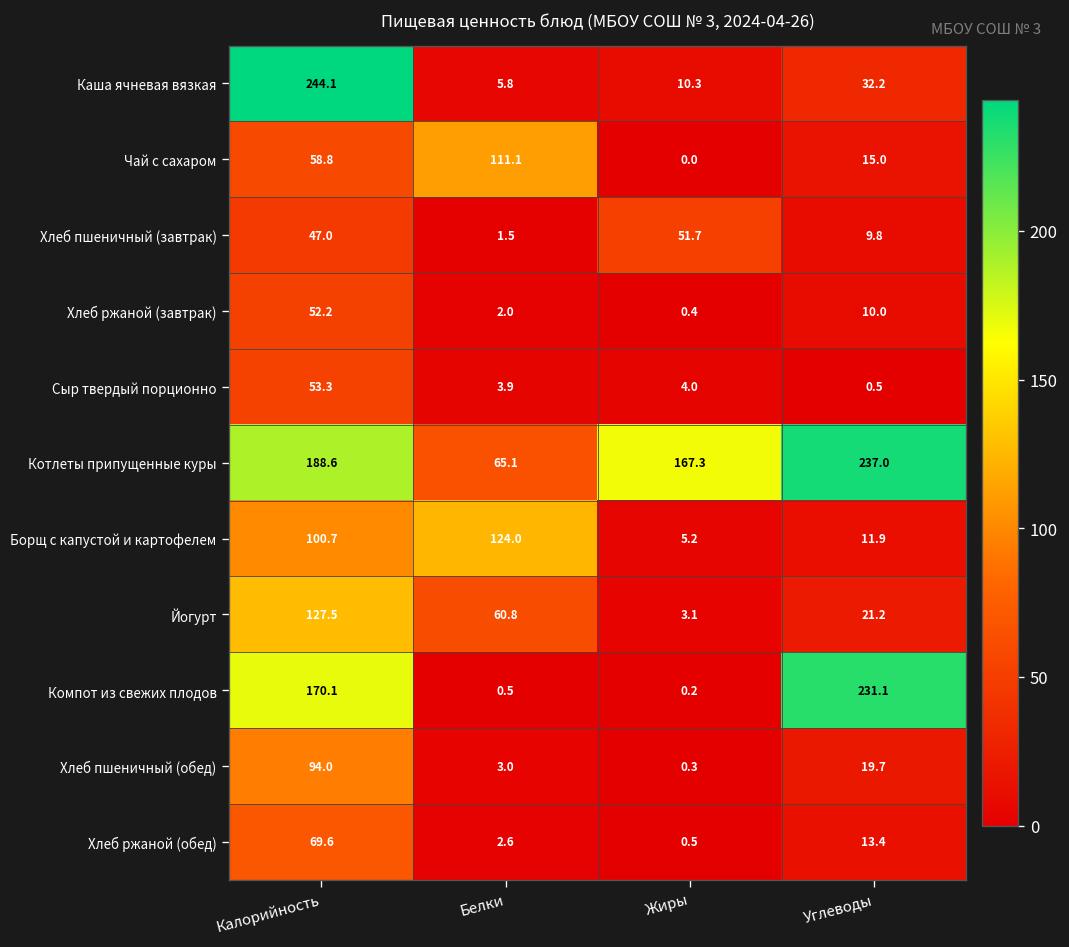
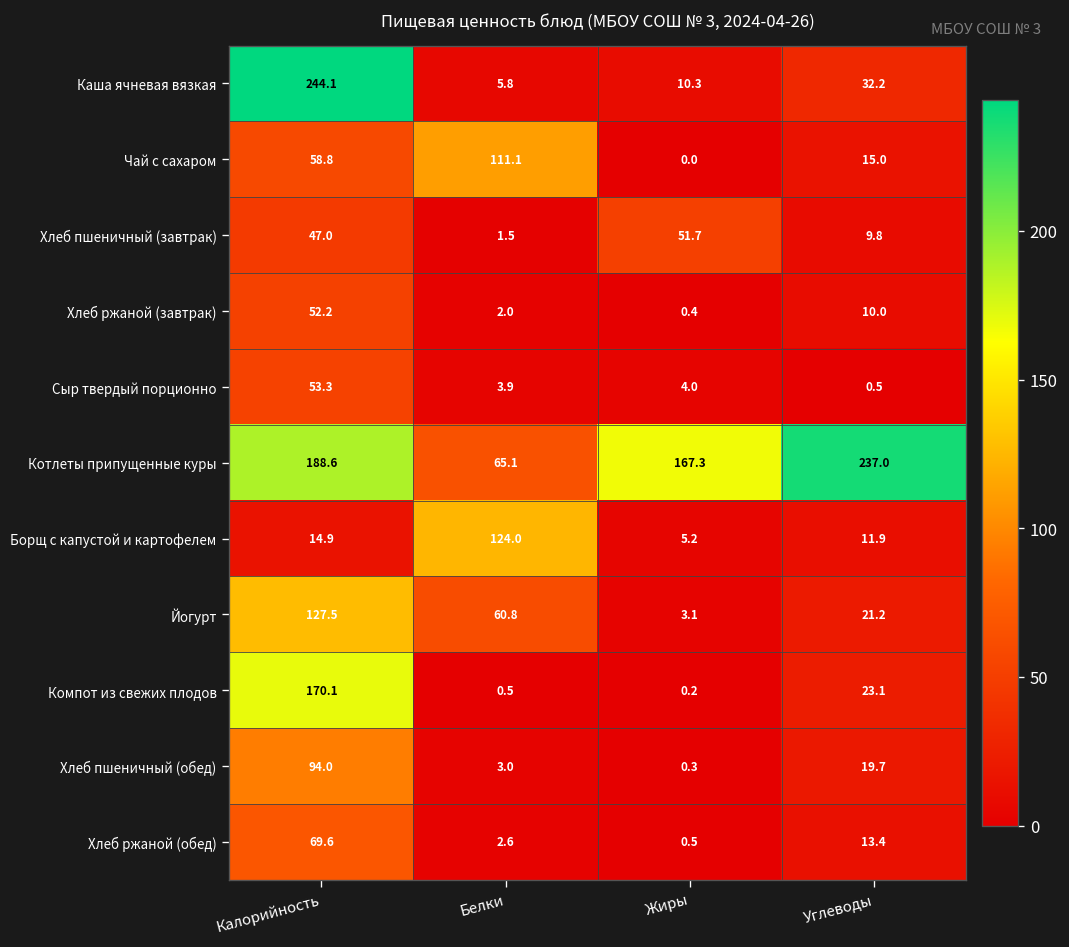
Борщ с капустой и картофелем, Калорийность: 100.7 -> 14.9
Компот из свежих плодов, Углеводы: 231.1 -> 23.1
